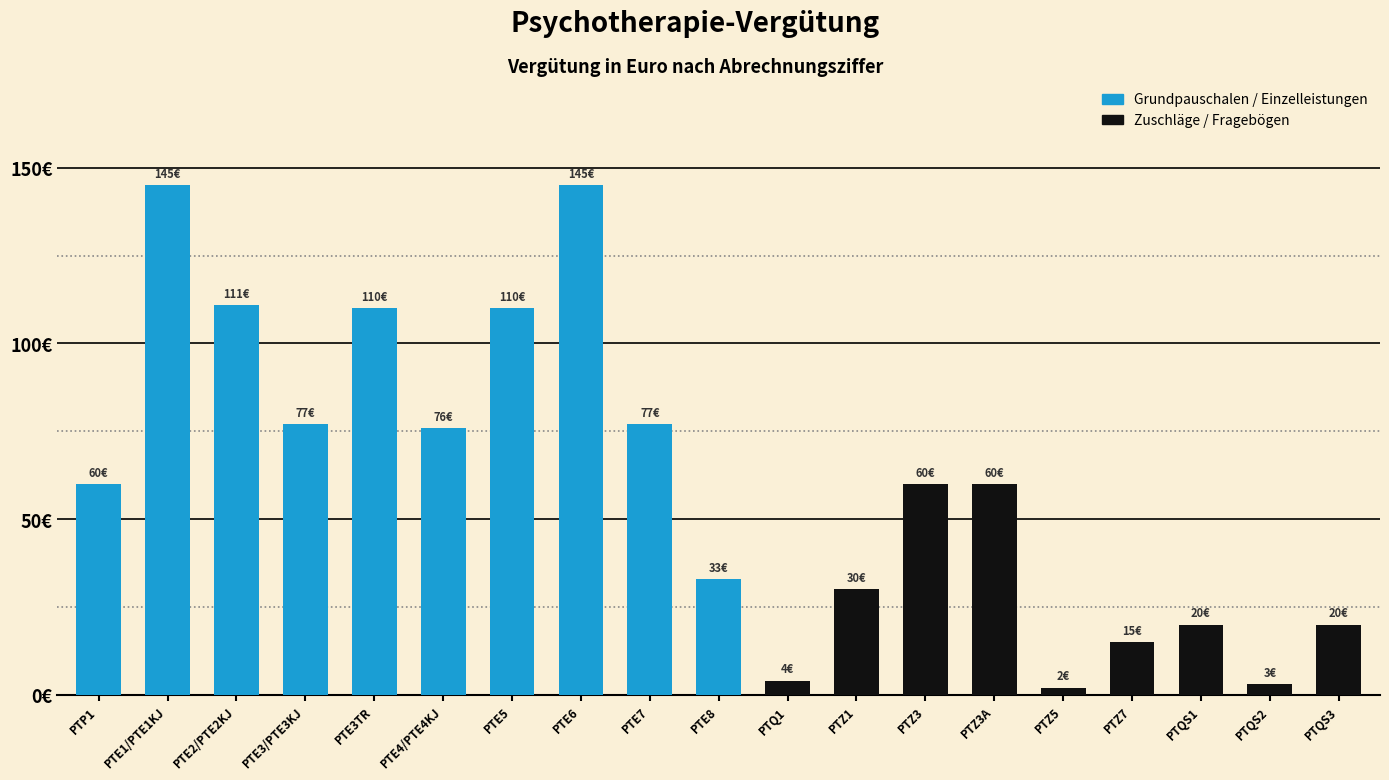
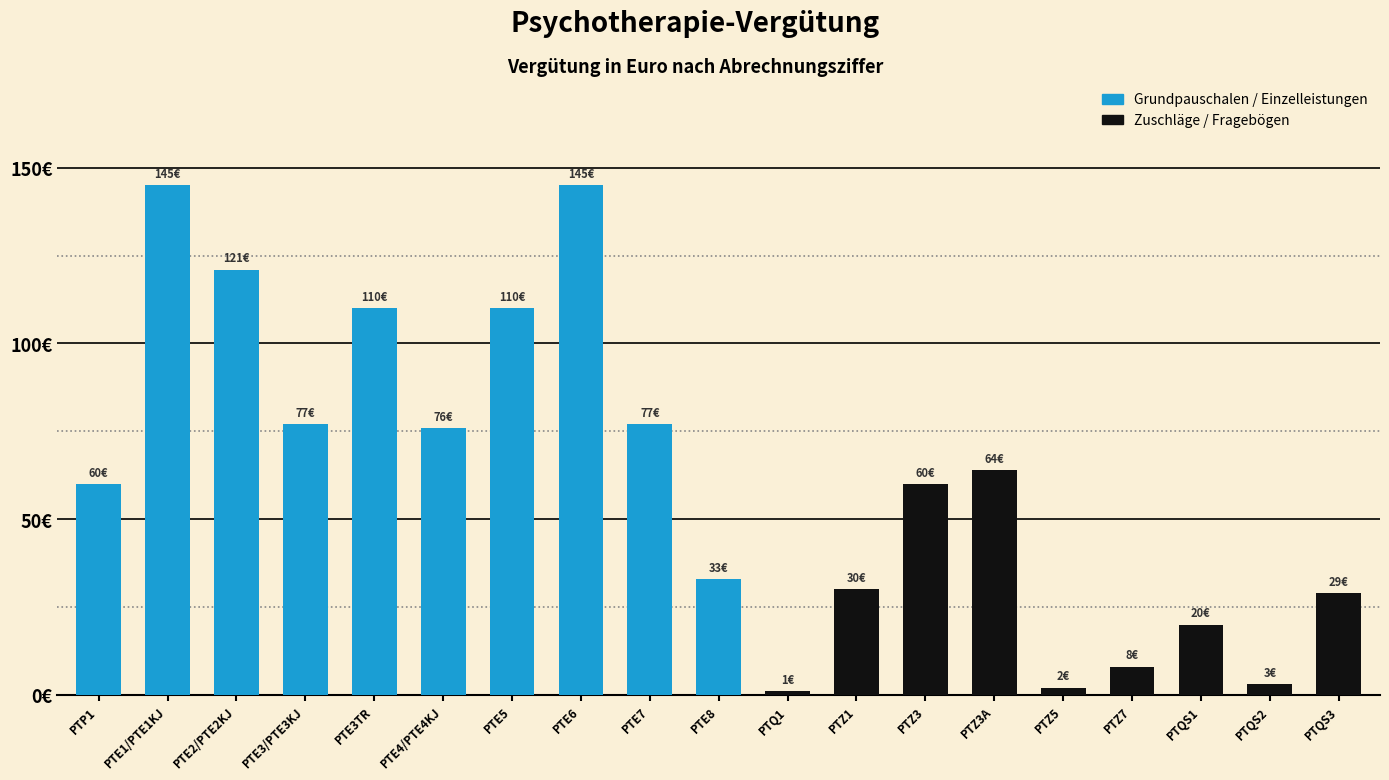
PTE2/PTE2KJ: 111€ -> 121€
PTQ1: 4€ -> 1€
PTZ3A: 60€ -> 64€
PTZ7: 15€ -> 8€
PTQS3: 20€ -> 29€
